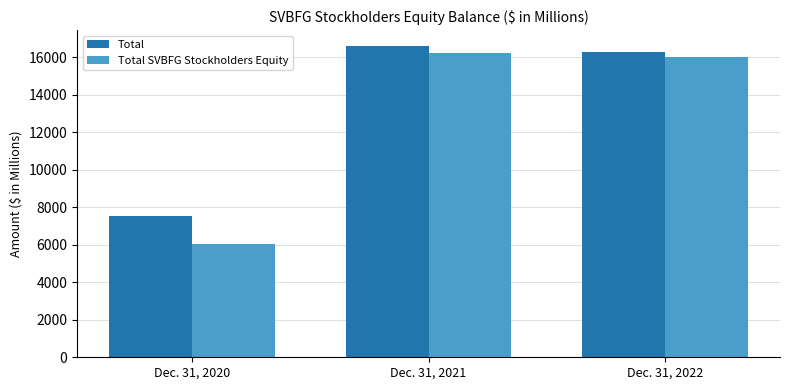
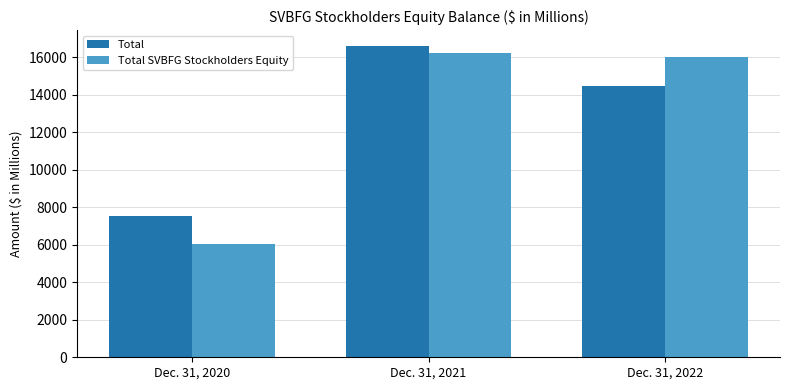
Total, Dec. 31, 2022: 16300 -> 14500
